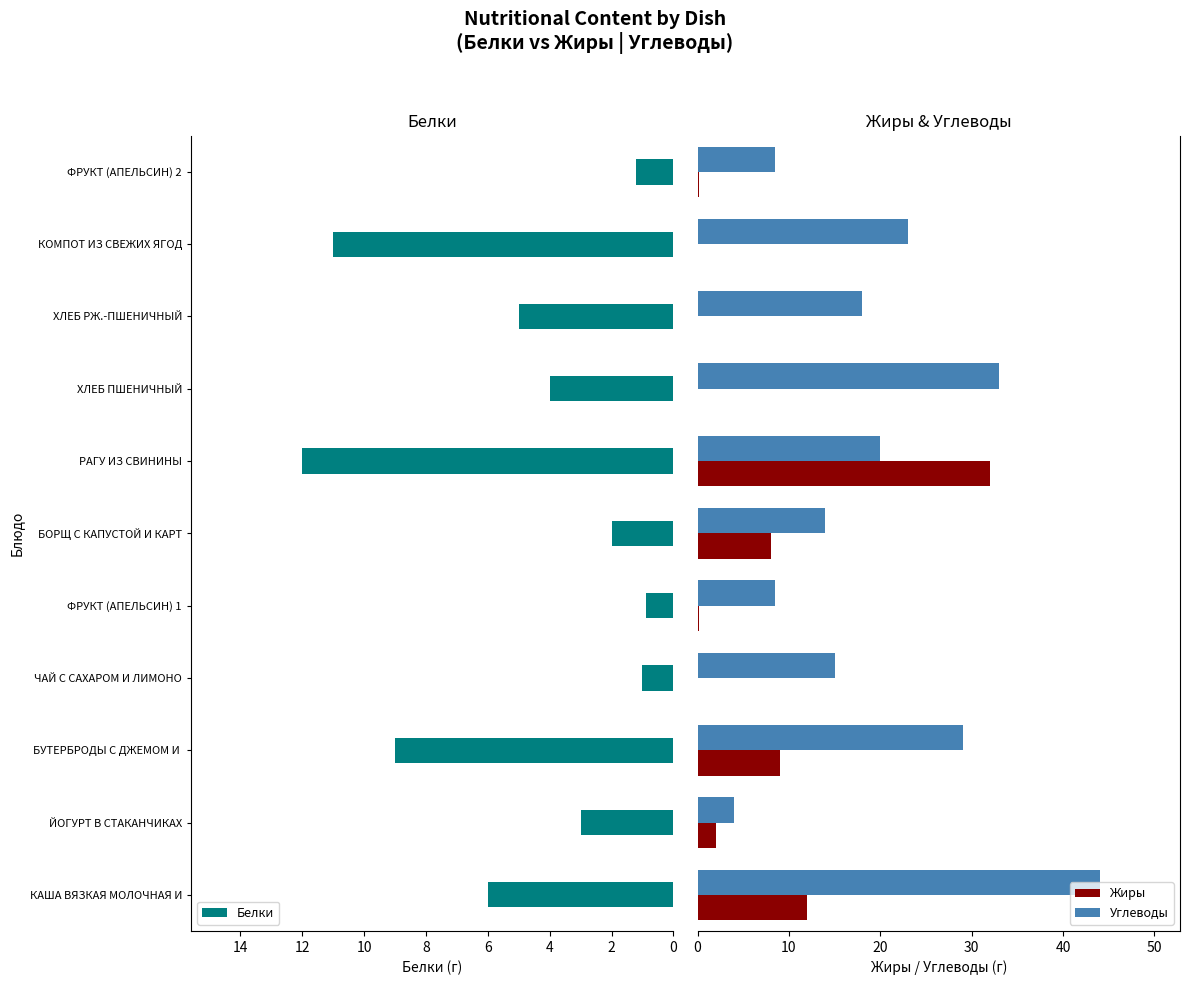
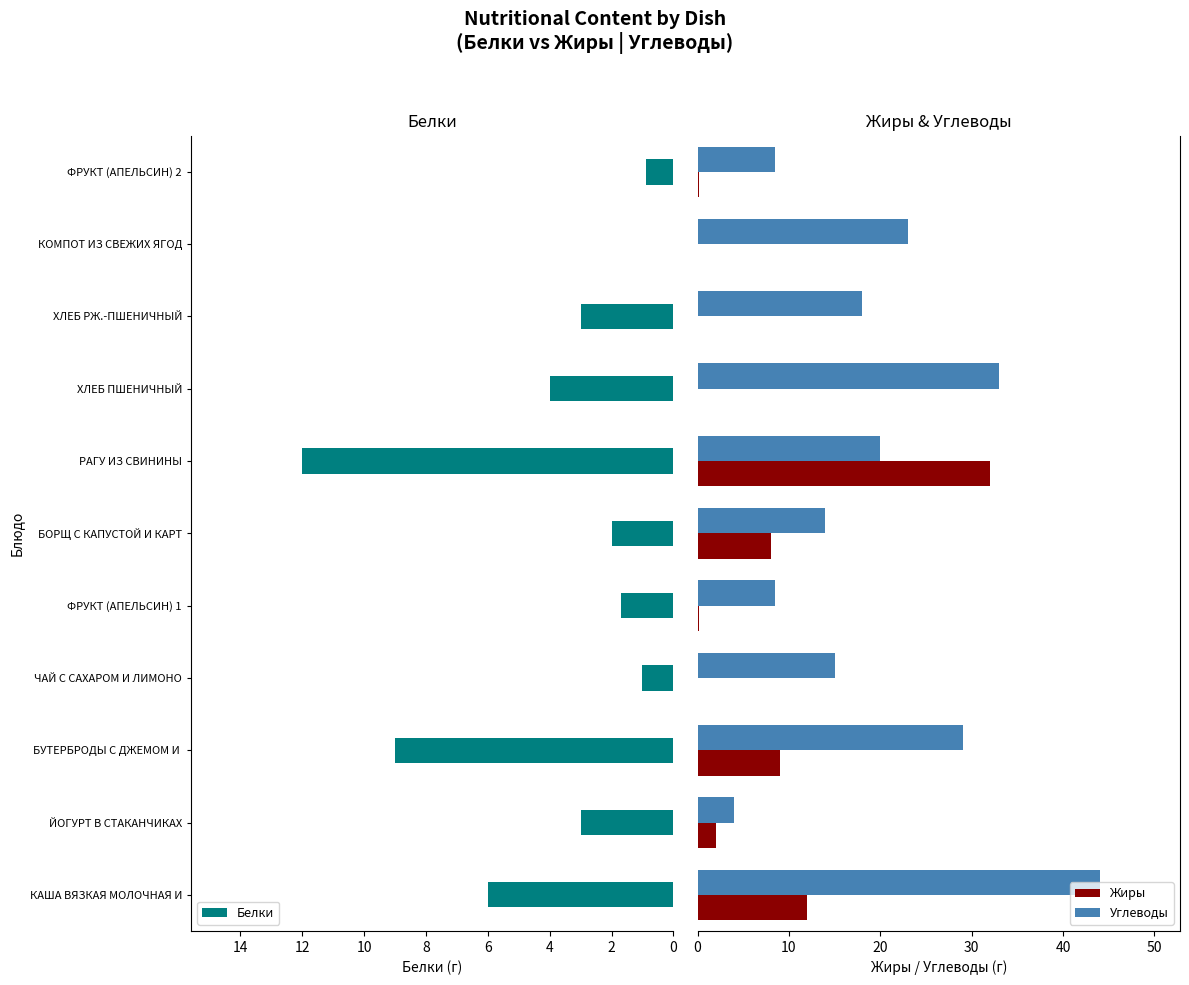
Белки, ФРУКТ (АПЕЛЬСИН) 2: 1.2 -> 0.9
Белки, КОМПОТ ИЗ СВЕЖИХ ЯГОД: 11 -> 0
Белки, ХЛЕБ РЖ.-ПШЕНИЧНЫЙ: 5 -> 3
Белки, ФРУКТ (АПЕЛЬСИН) 1: 0.9 -> 1.7
